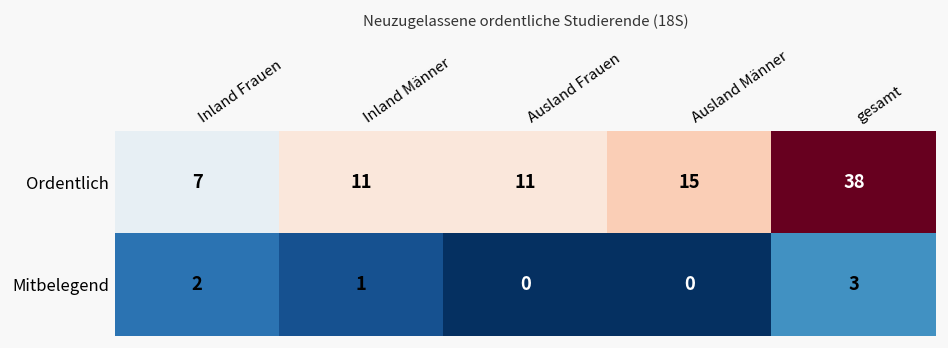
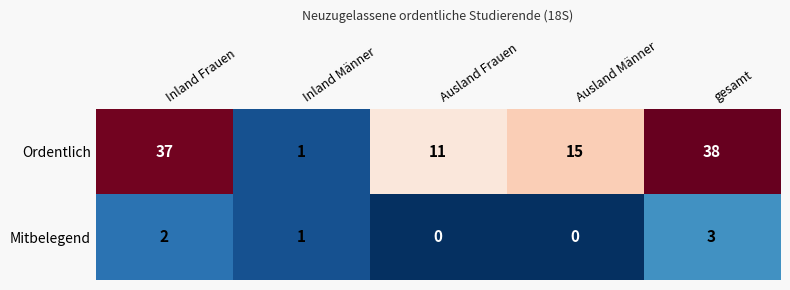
Ordentlich, Inland Frauen: 7 -> 37
Ordentlich, Inland Männer: 11 -> 1
